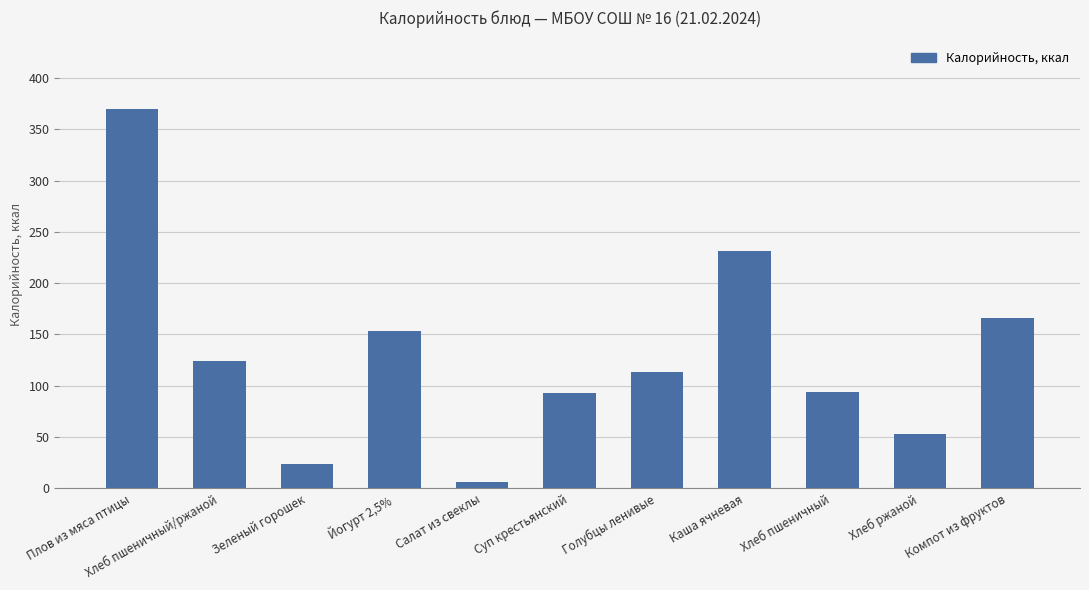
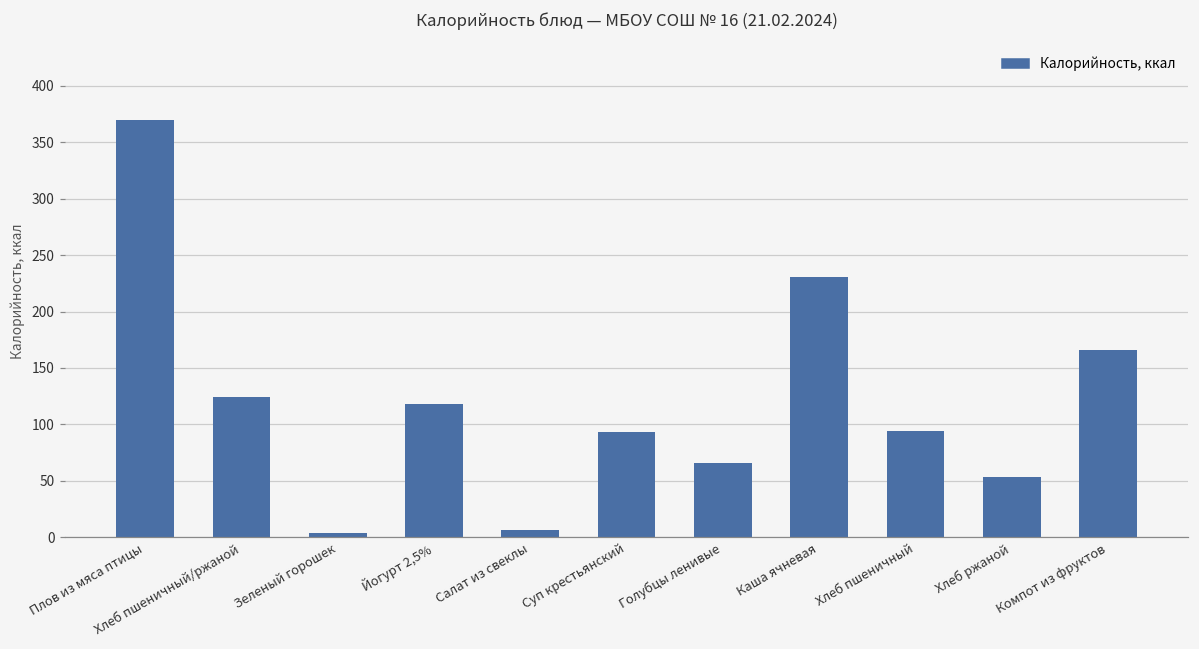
Зеленый горошек: 24 -> 4
Йогурт 2,5%: 153 -> 118
Голубцы ленивые: 113 -> 66
